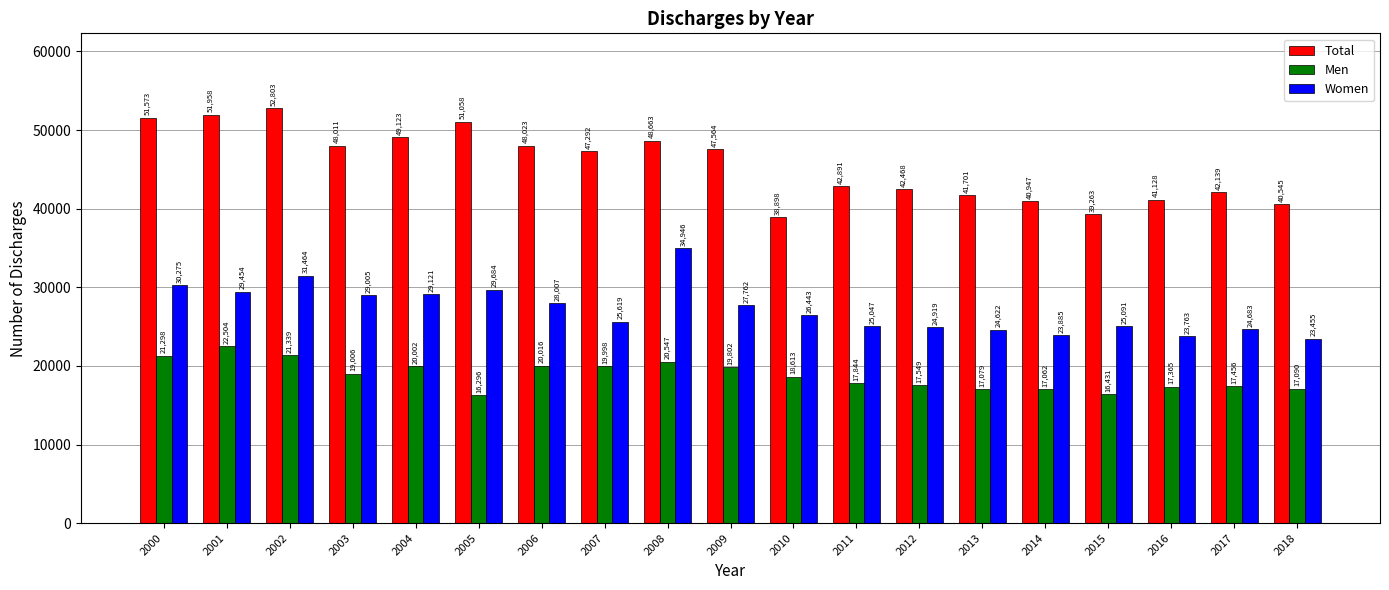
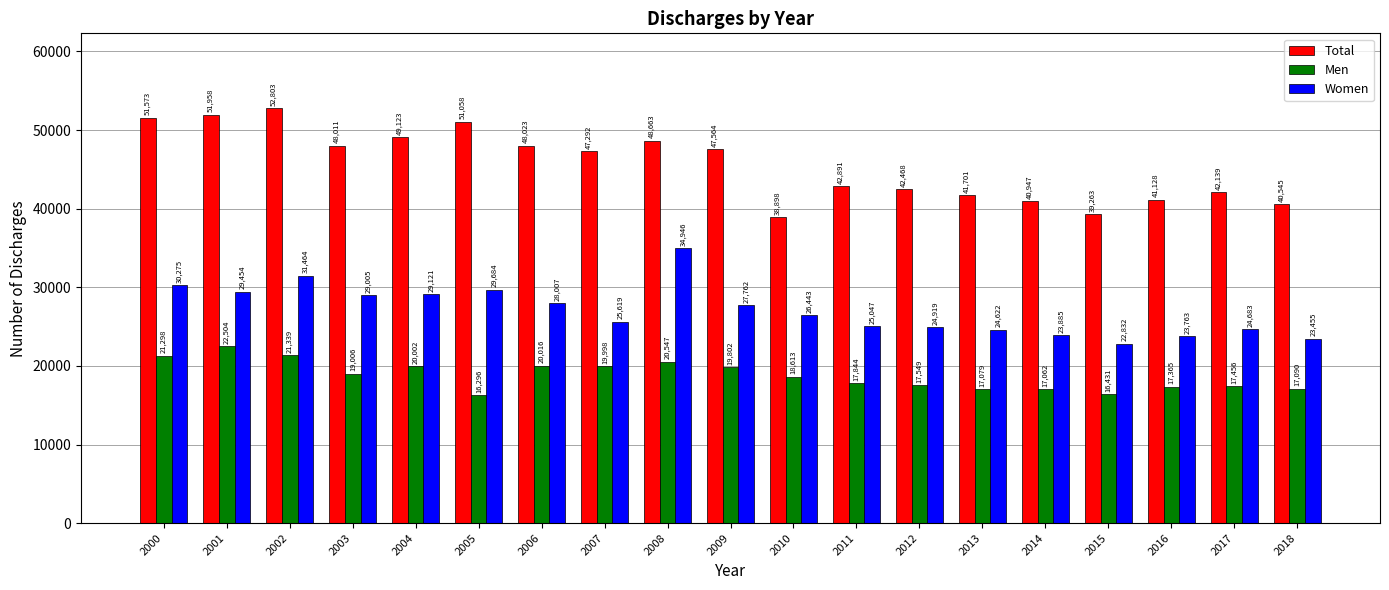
Women, 2015: 25,091 -> 22,832
